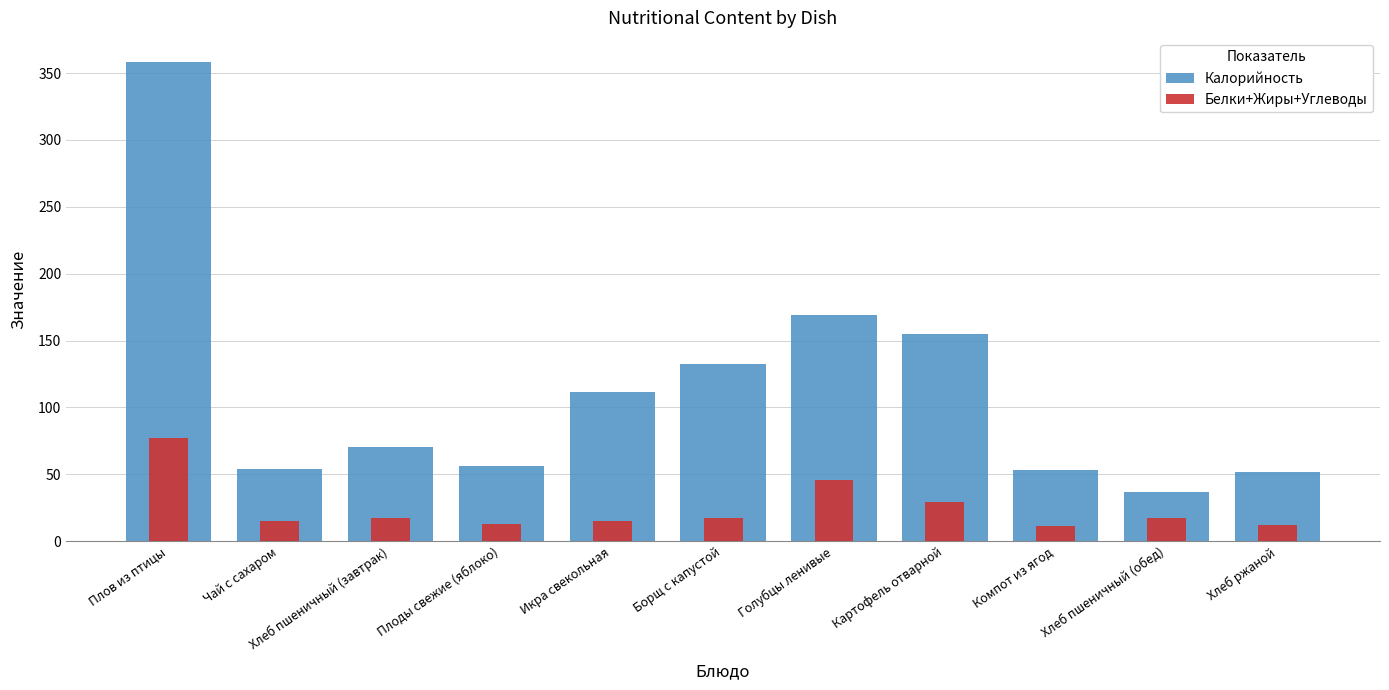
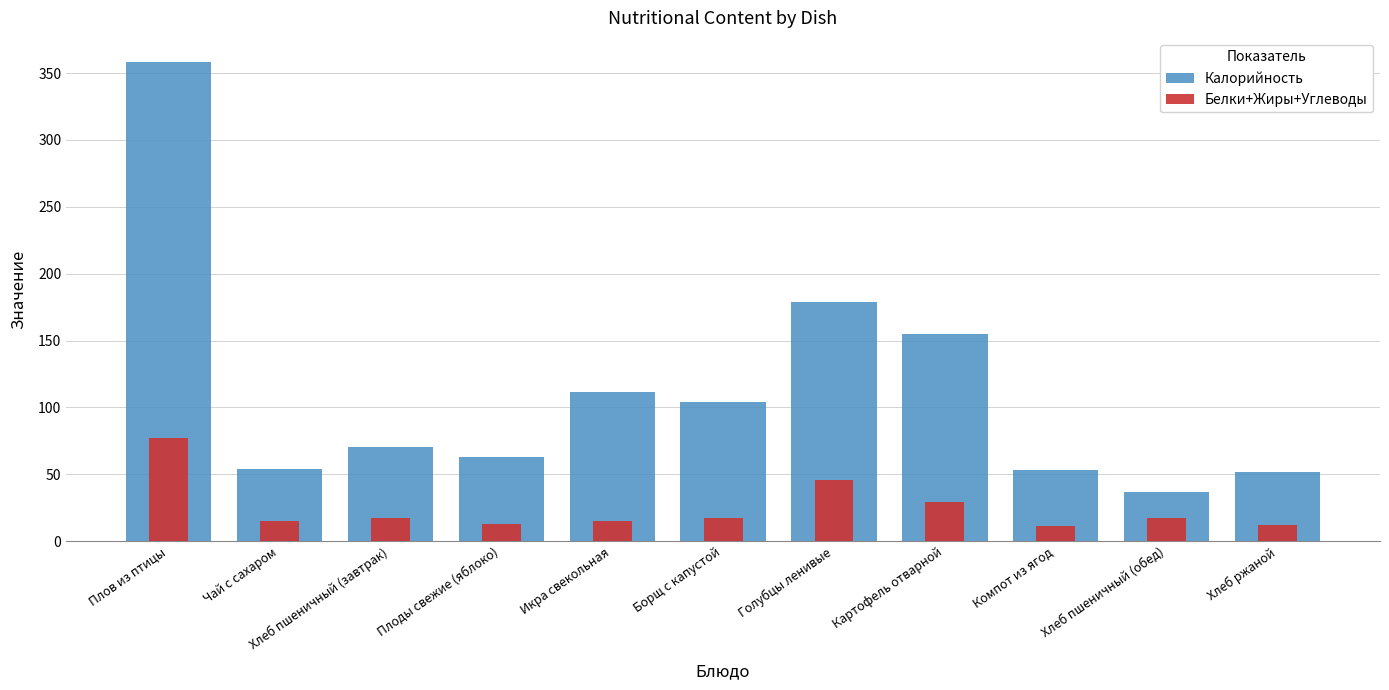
Калорийность, Плоды свежие (яблоко): 56 -> 63
Калорийность, Борщ с капустой: 132 -> 104
Калорийность, Голубцы ленивые: 169 -> 179
